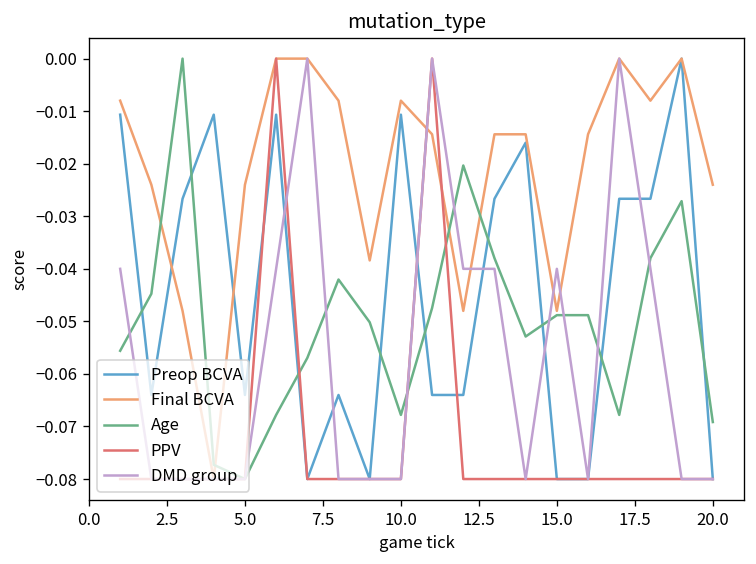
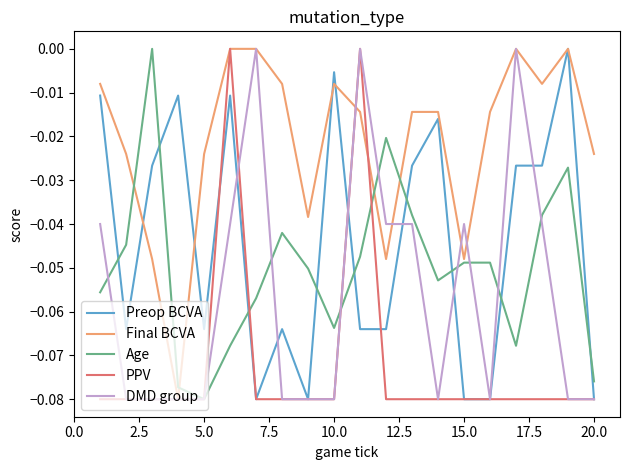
Preop BCVA, 10.0: -0.011 -> -0.005
Age, 10.0: -0.068 -> -0.064
Age, 20.0: -0.069 -> -0.076
